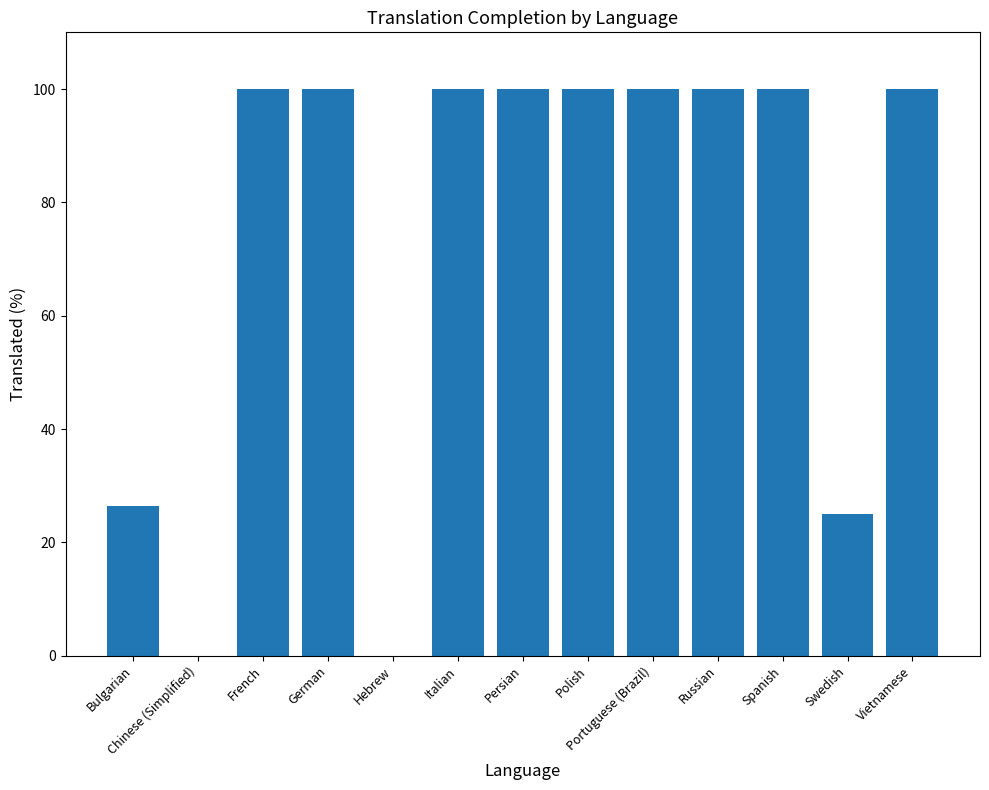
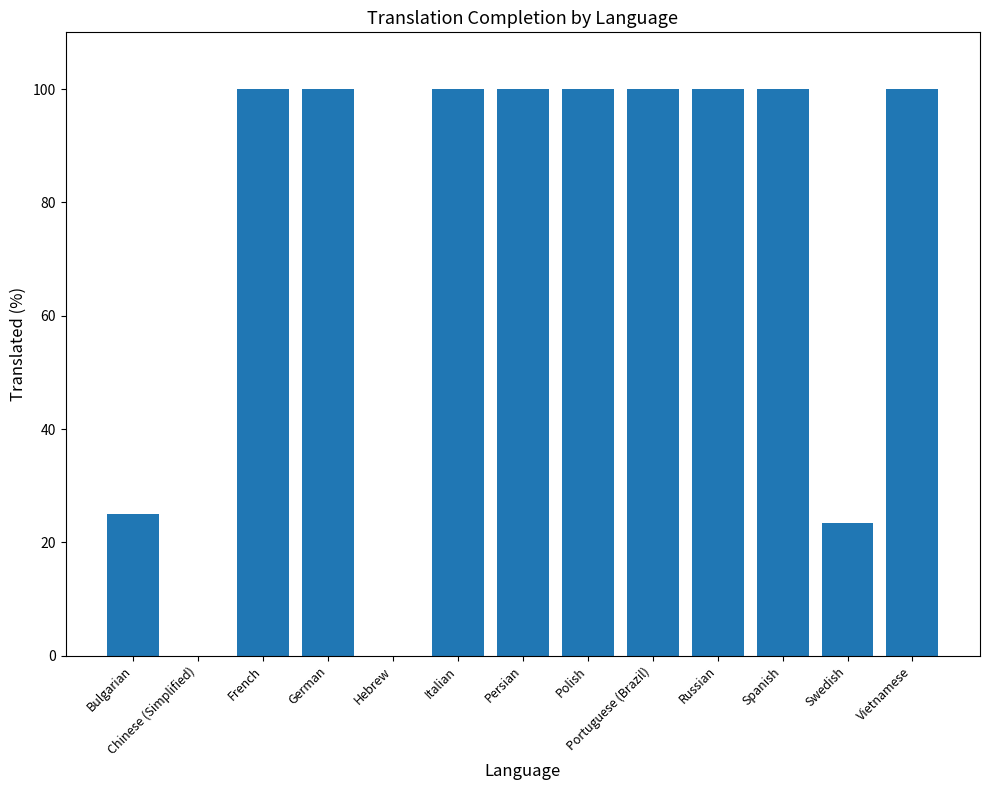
Bulgarian: 27 -> 25
Swedish: 25 -> 23
